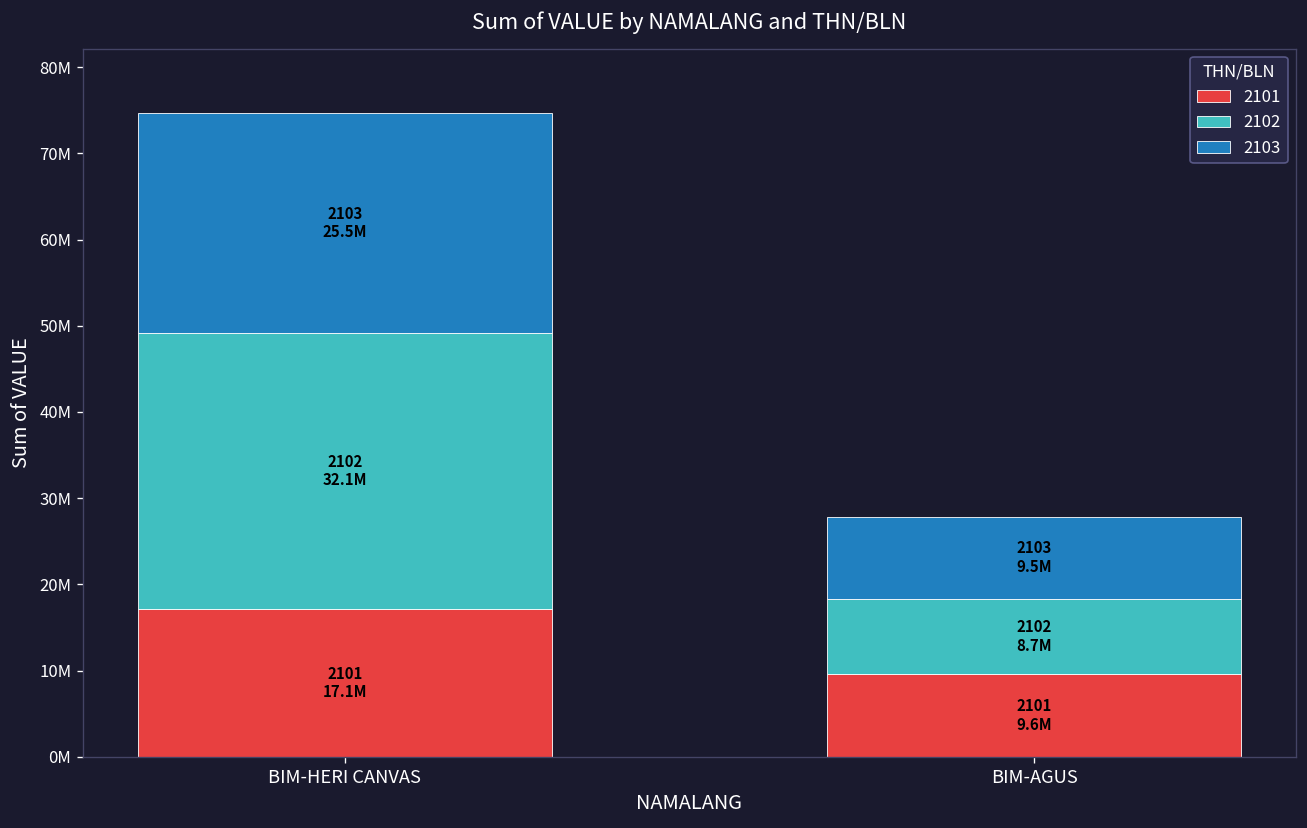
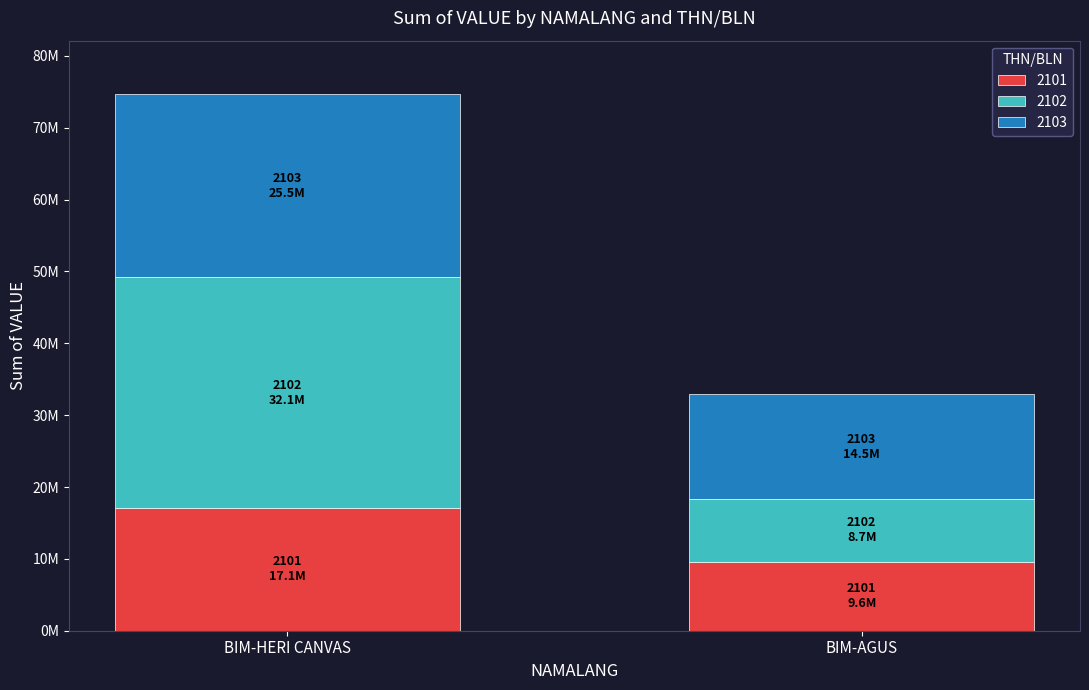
2103, BIM-AGUS: 9.5M -> 14.5M
